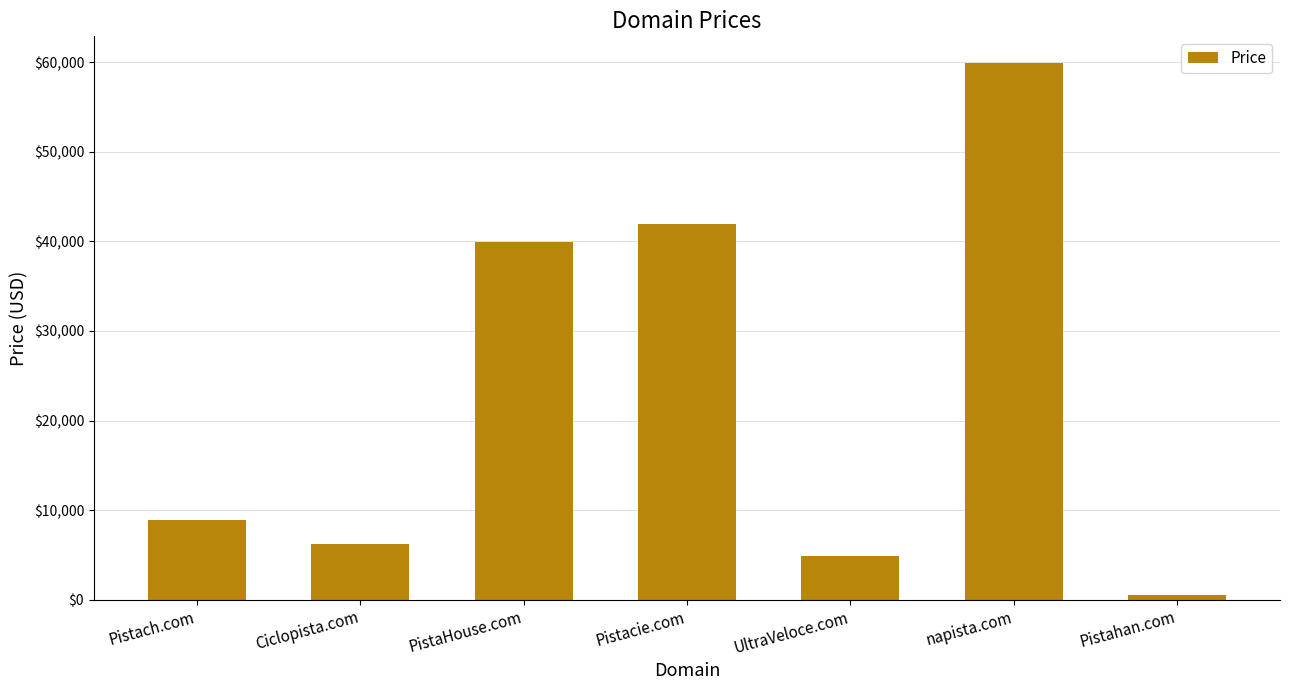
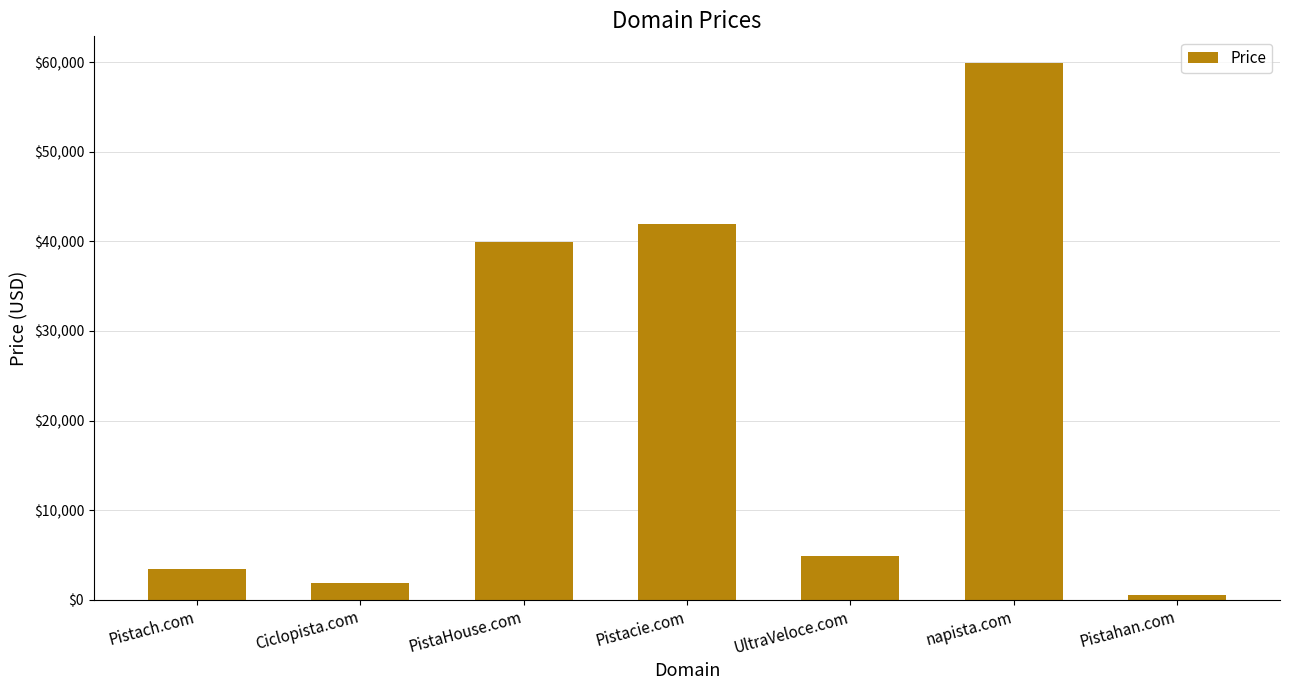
Pistach.com: $9,000 -> $3,000
Ciclopista.com: $6,000 -> $2,000
